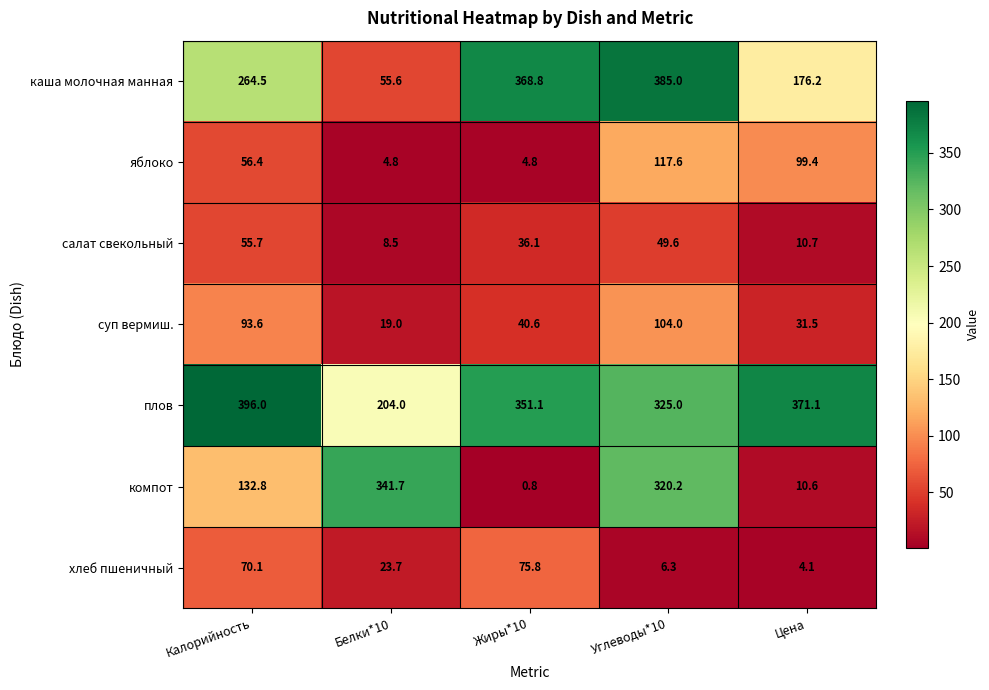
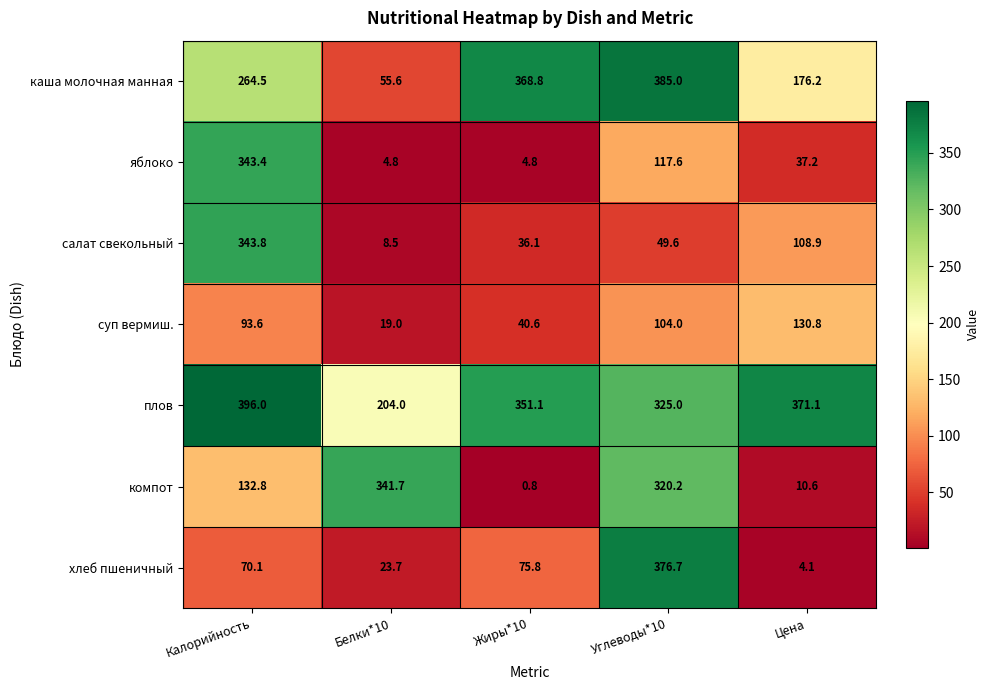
яблоко, Калорийность: 56.4 -> 343.4
яблоко, Цена: 99.4 -> 37.2
салат свекольный, Калорийность: 55.7 -> 343.8
салат свекольный, Цена: 10.7 -> 108.9
суп вермиш., Цена: 31.5 -> 130.8
хлеб пшеничный, Углеводы*10: 6.3 -> 376.7
